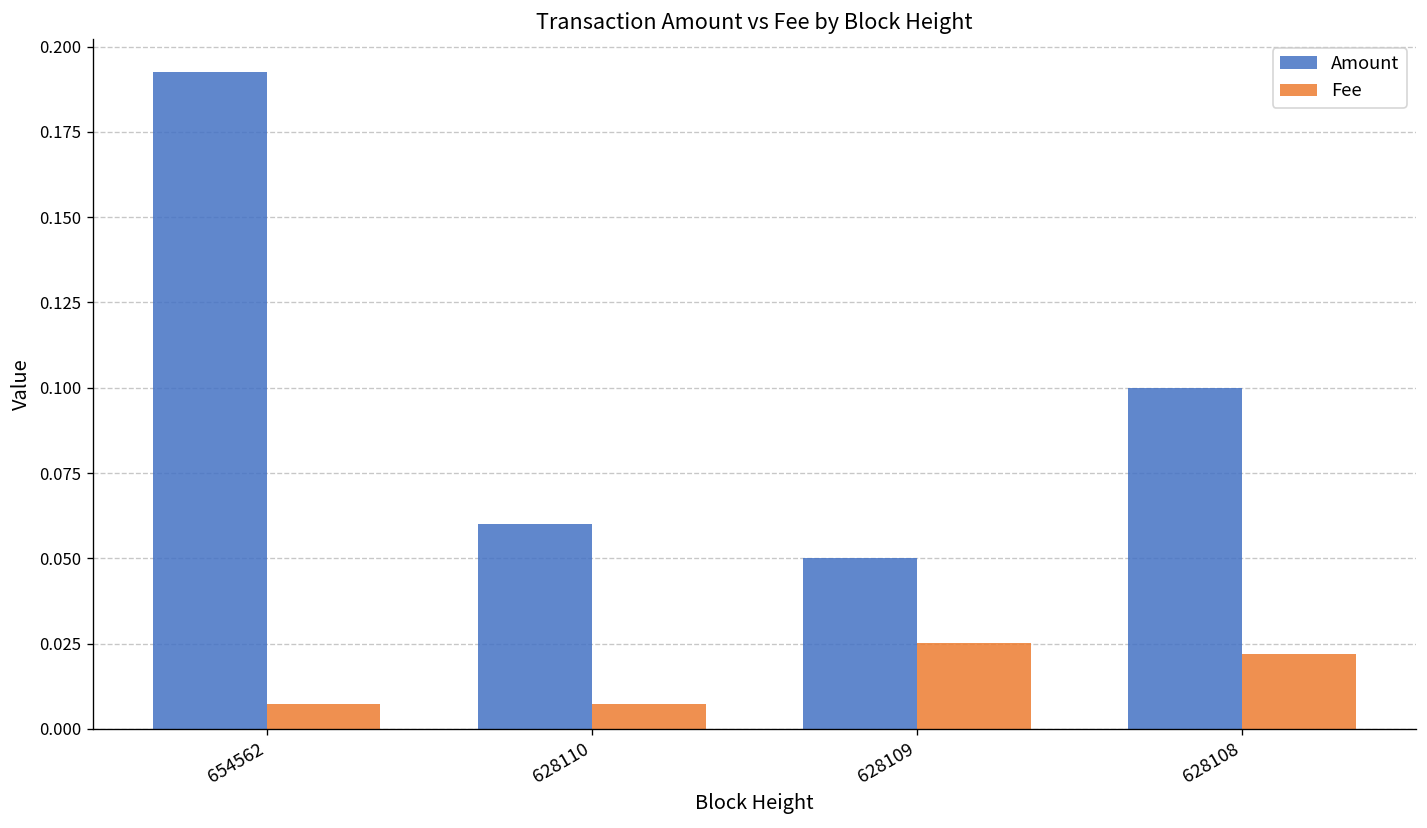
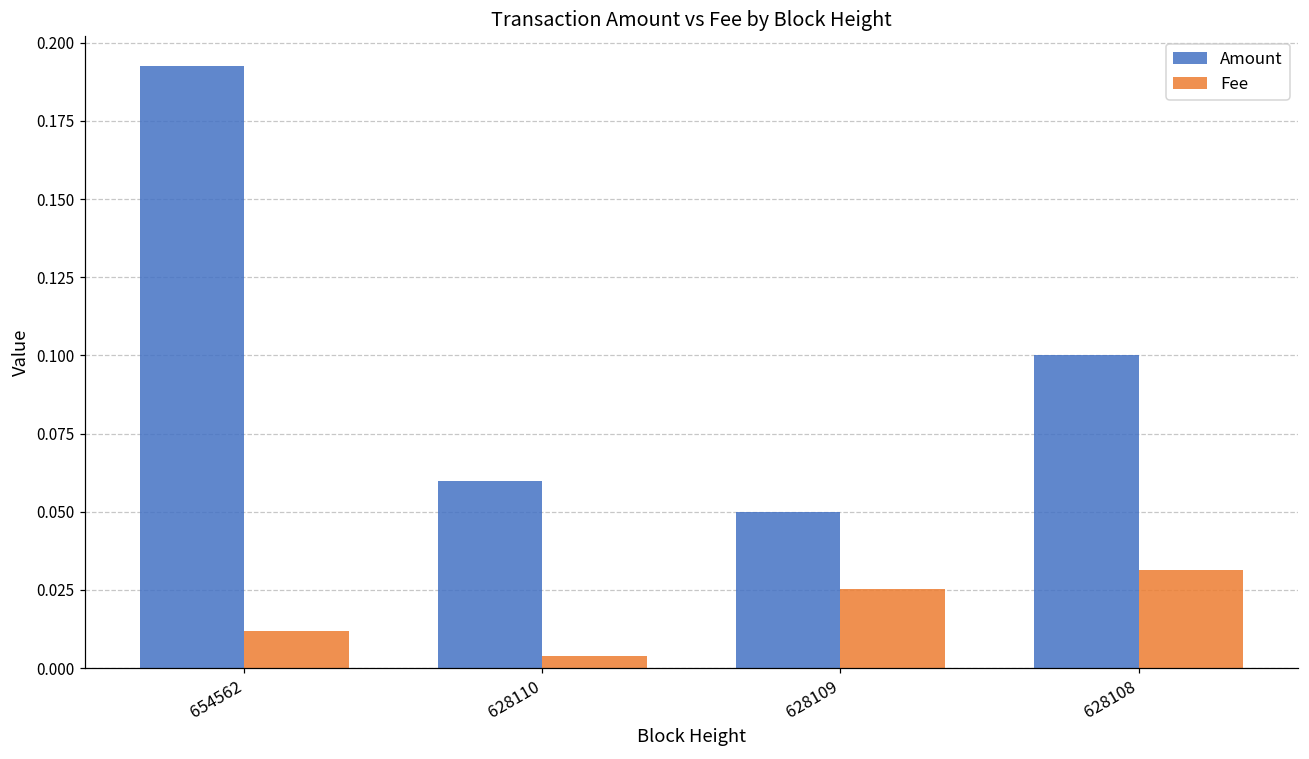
Fee, 654562: 0.007 -> 0.012
Fee, 628110: 0.007 -> 0.004
Fee, 628108: 0.022 -> 0.031
